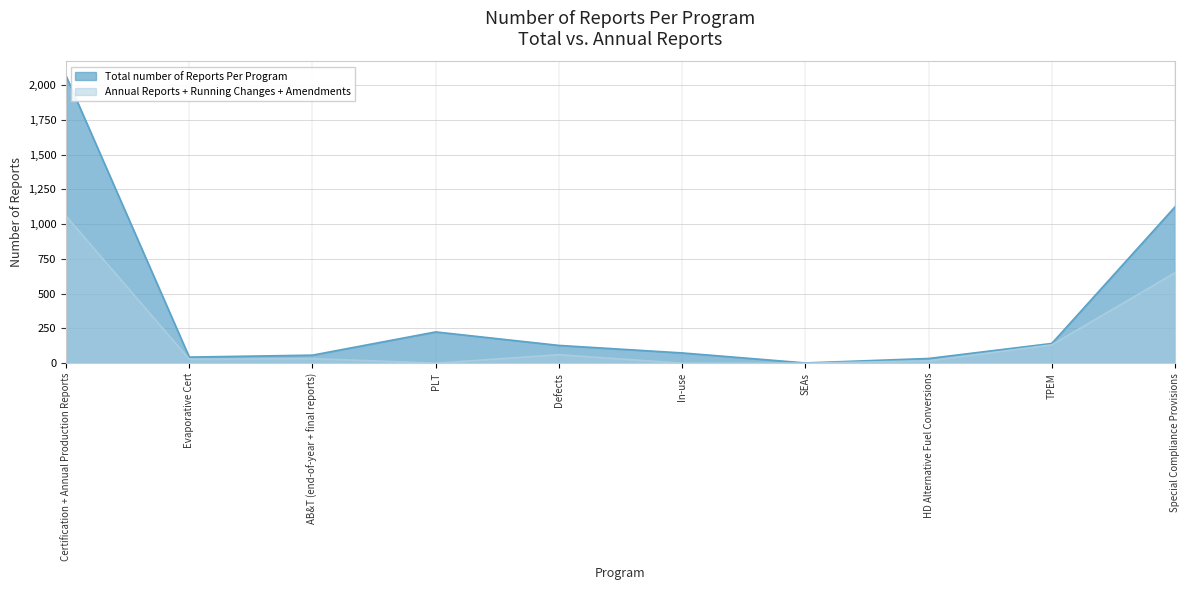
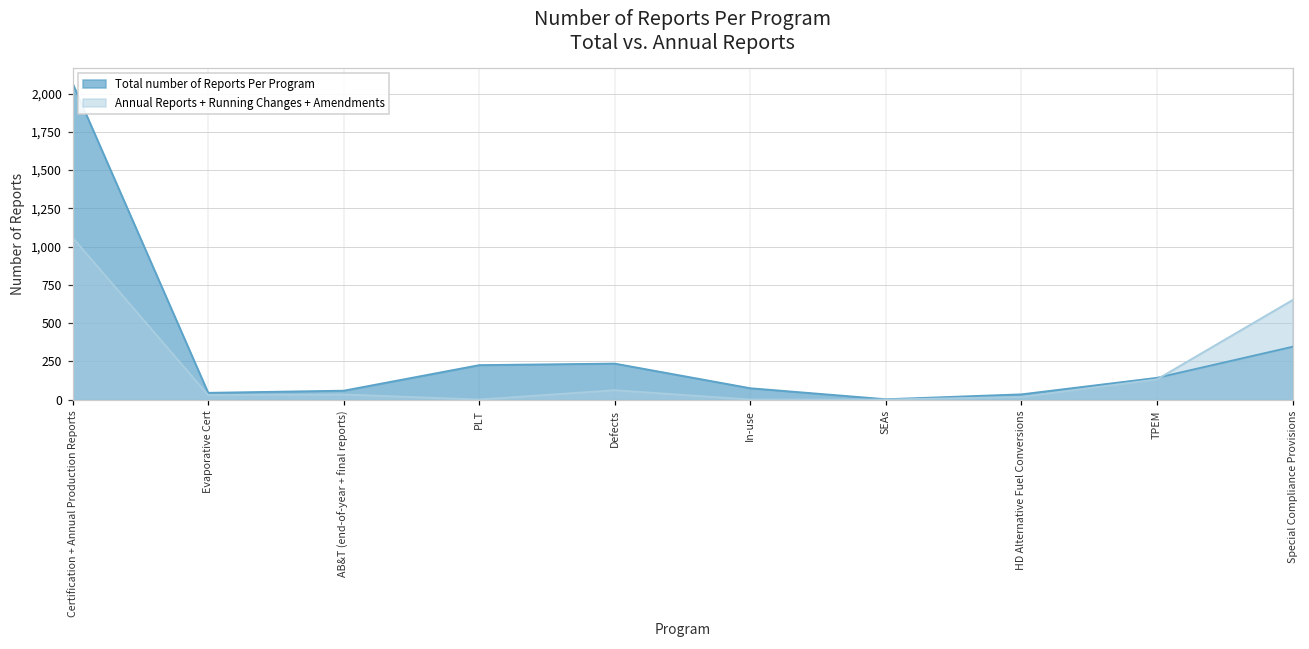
Total number of Reports Per Program, Defects: 130 -> 240
Total number of Reports Per Program, Special Compliance Provisions: 1,120 -> 350
